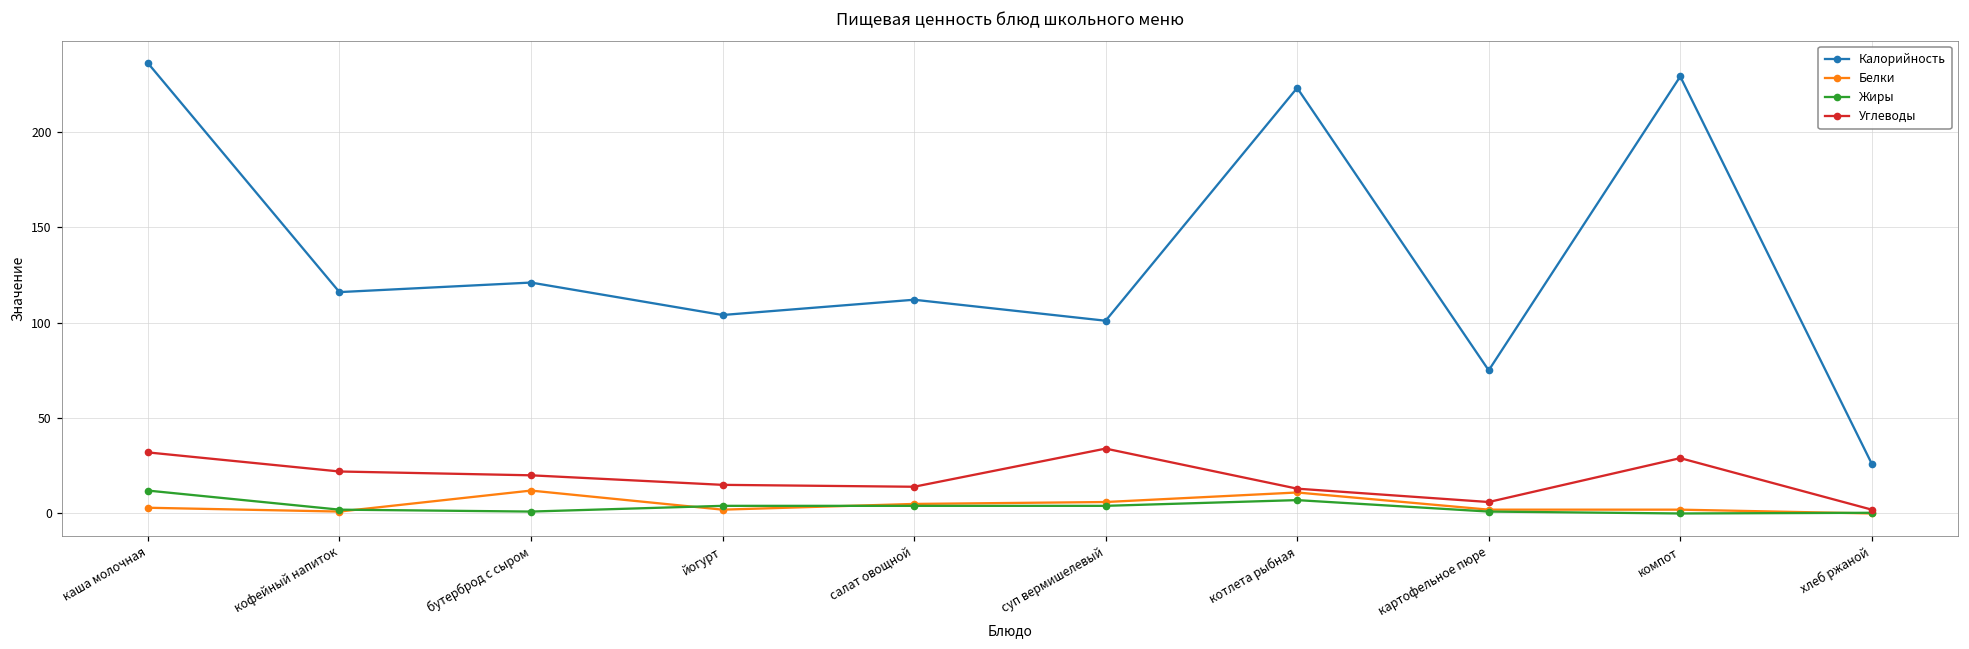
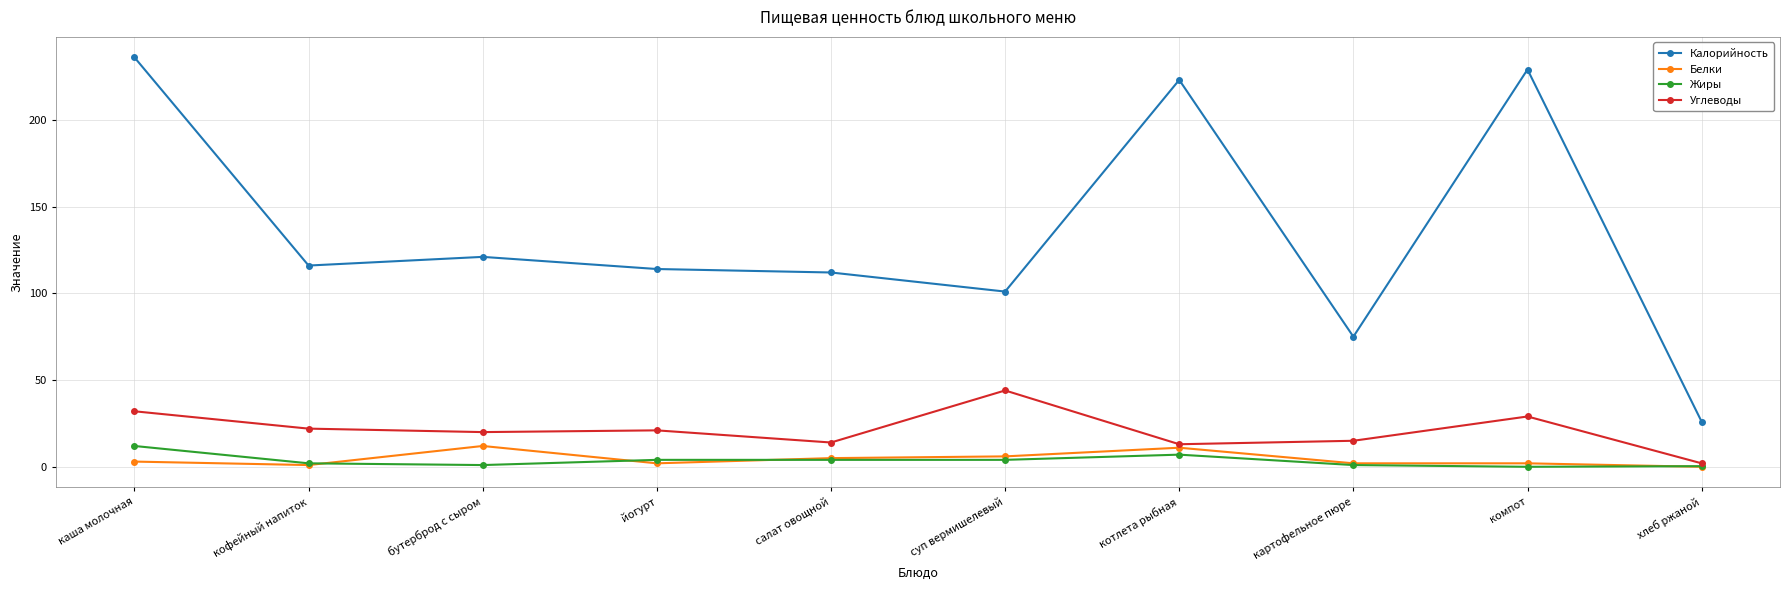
Калорийность, йогурт: 104 -> 114
Углеводы, йогурт: 15 -> 21
Углеводы, суп вермишелевый: 34 -> 44
Углеводы, картофельное пюре: 6 -> 15
